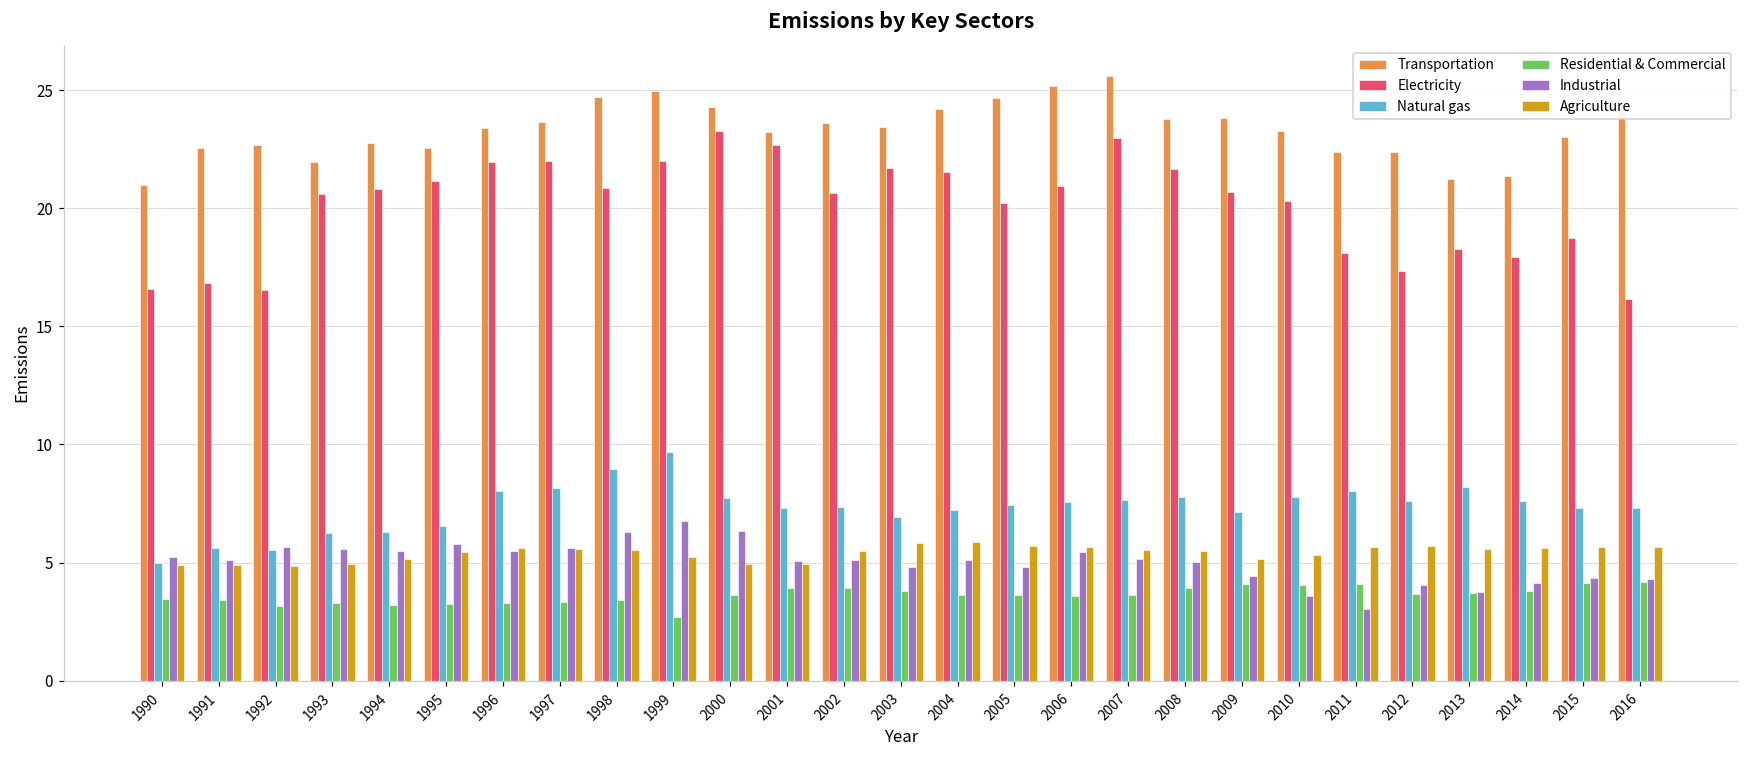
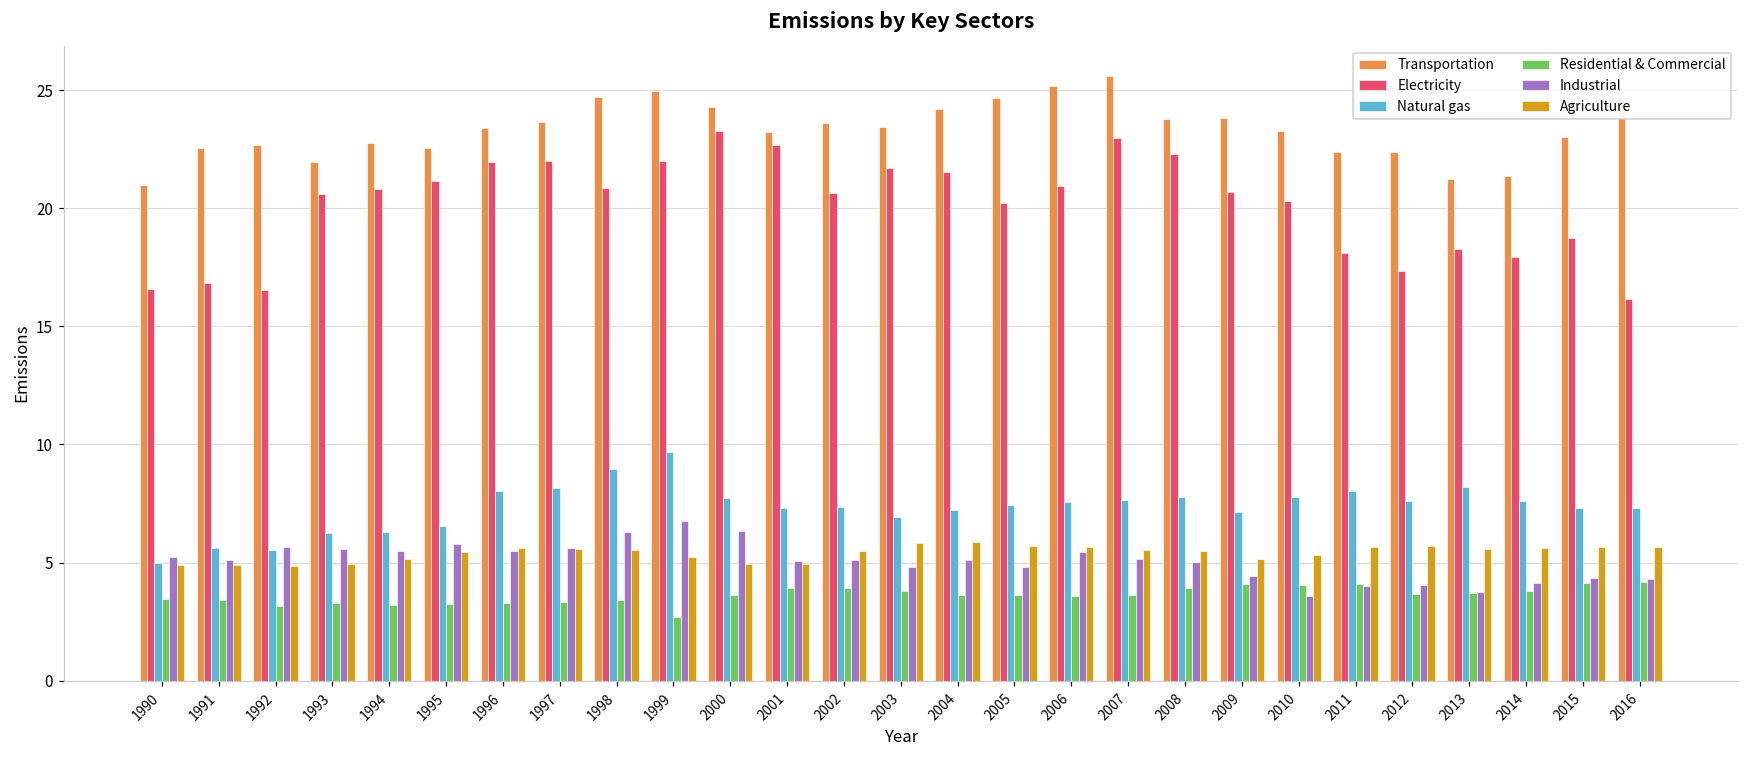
Electricity, 2008: 21.7 -> 22.3
Industrial, 2011: 3.0 -> 4.0
